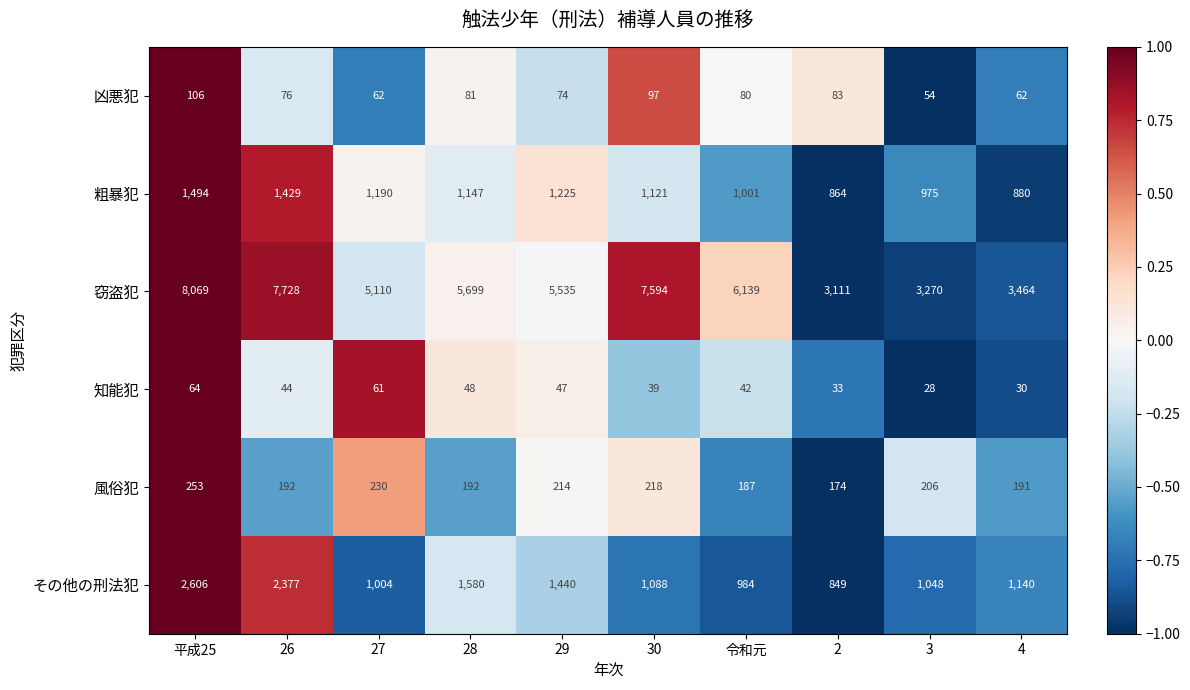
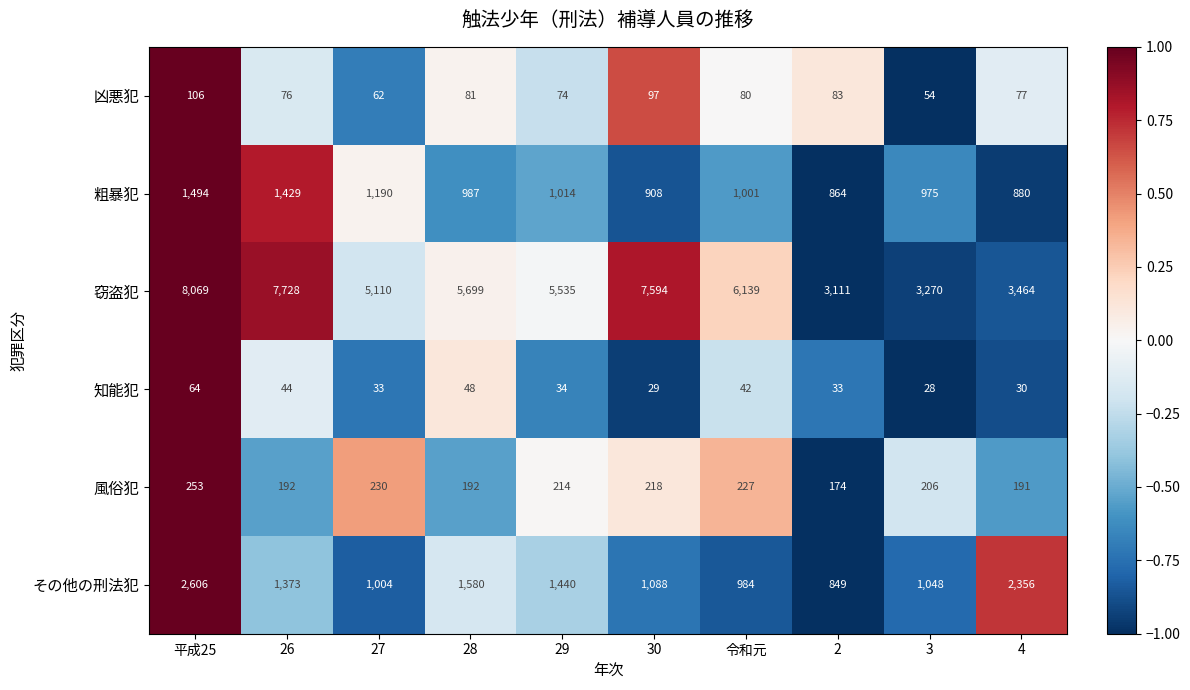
凶悪犯, 4: 62 -> 77
粗暴犯, 28: 1,147 -> 987
粗暴犯, 29: 1,225 -> 1,014
粗暴犯, 30: 1,121 -> 908
知能犯, 27: 61 -> 33
知能犯, 29: 47 -> 34
知能犯, 30: 39 -> 29
風俗犯, 令和元: 187 -> 227
その他の刑法犯, 26: 2,377 -> 1,373
その他の刑法犯, 4: 1,140 -> 2,356
